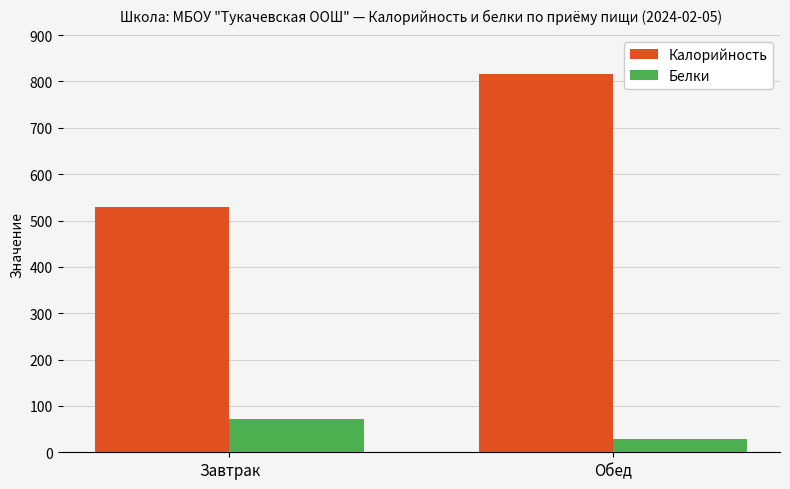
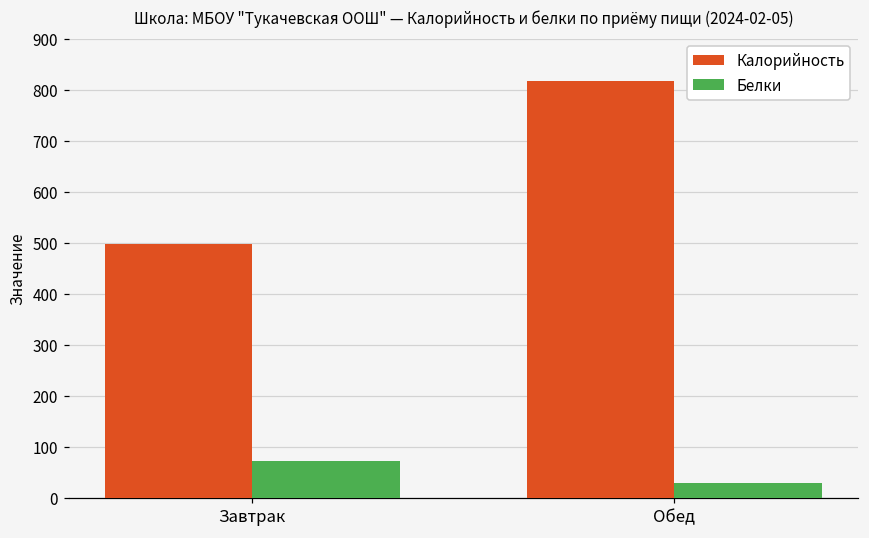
Калорийность, Завтрак: 530 -> 500
